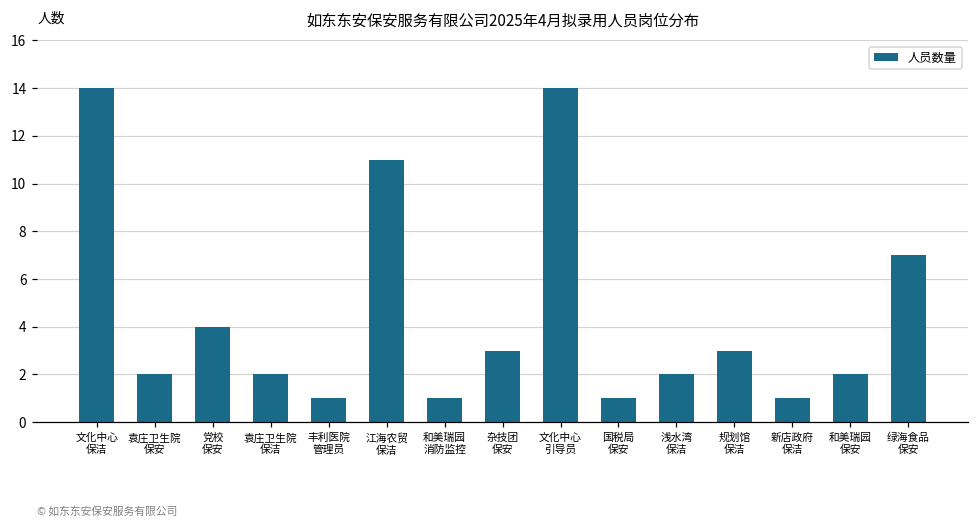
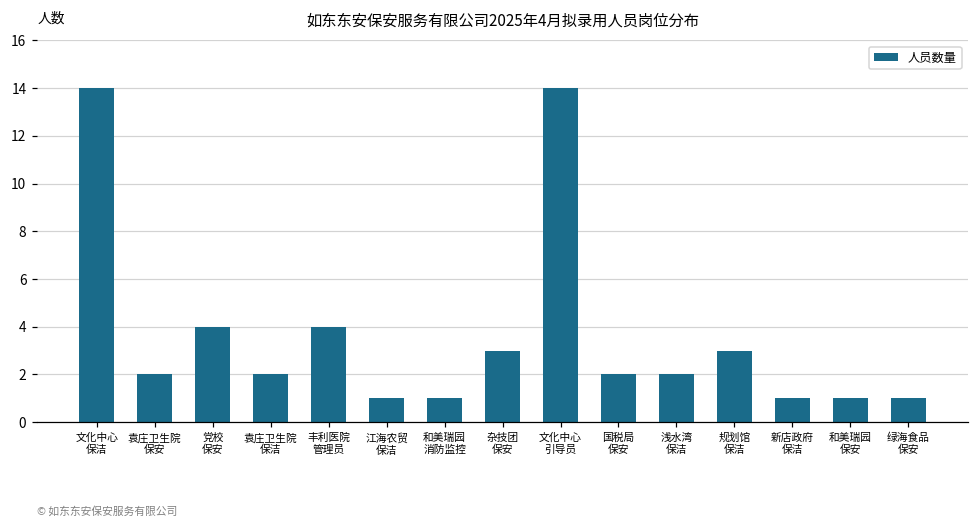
丰利医院 管理员: 1 -> 4
江海农贸 保洁: 11 -> 1
国税局 保安: 1 -> 2
和美瑞园 保安: 2 -> 1
绿海食品 保安: 7 -> 1
